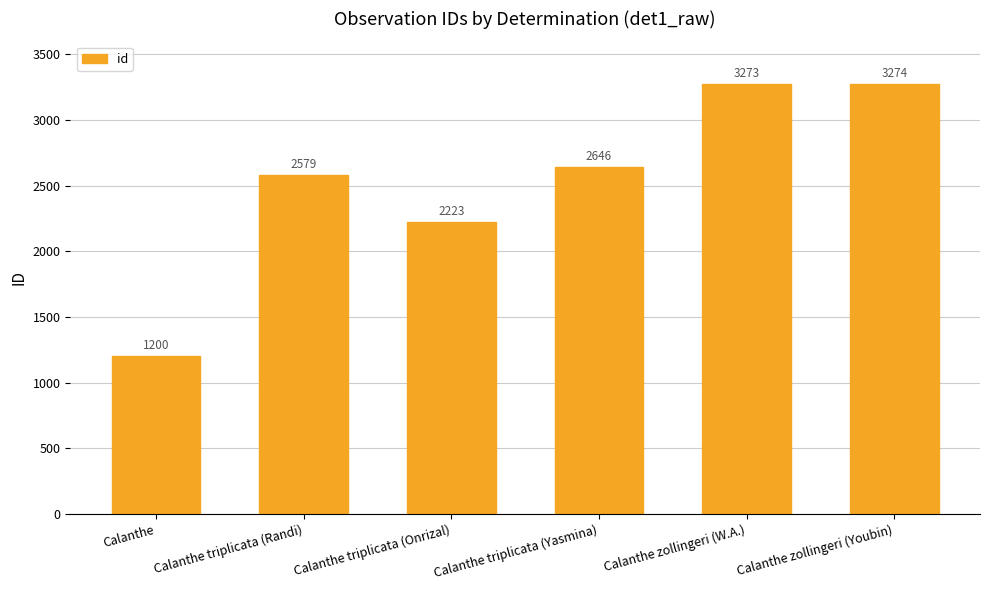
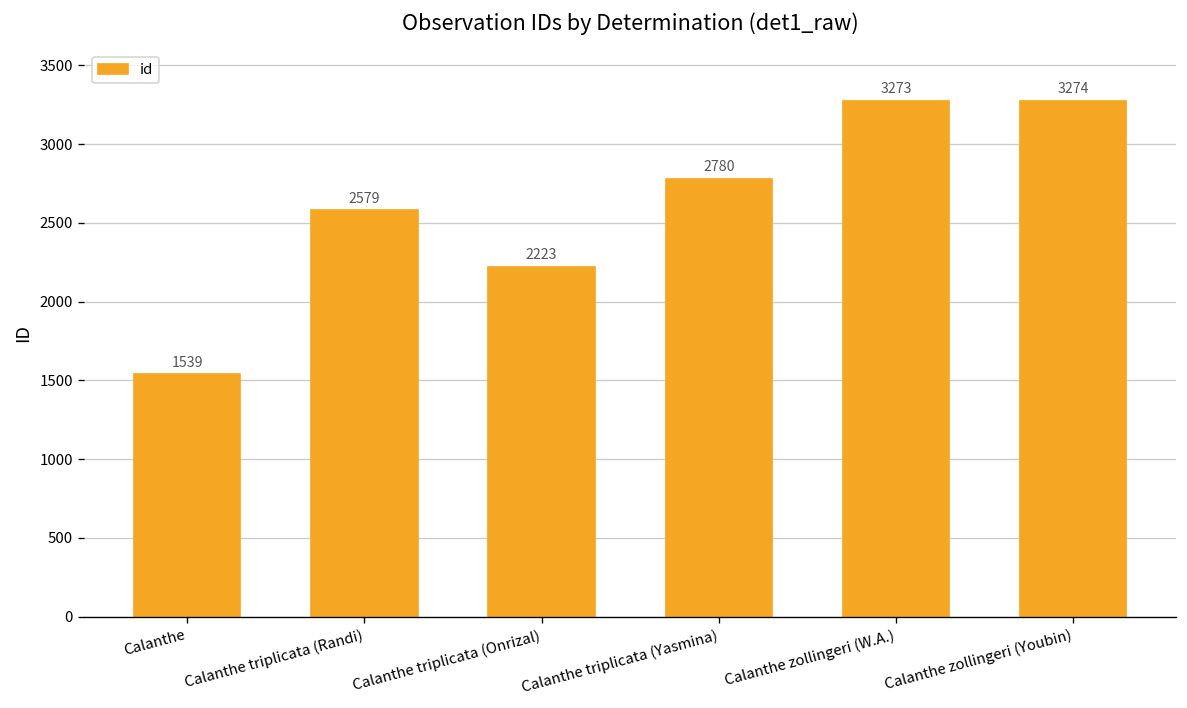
Calanthe: 1200 -> 1539
Calanthe triplicata (Yasmina): 2646 -> 2780
